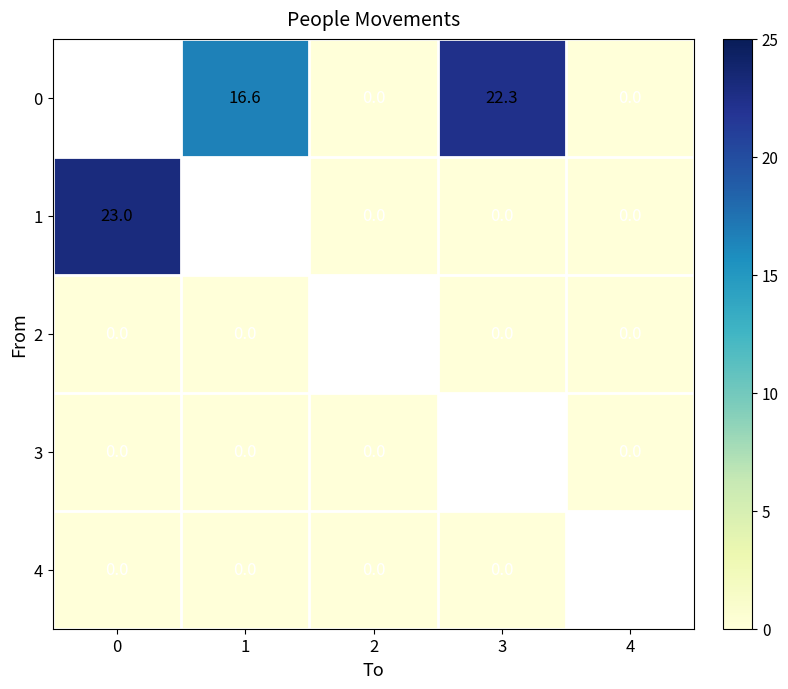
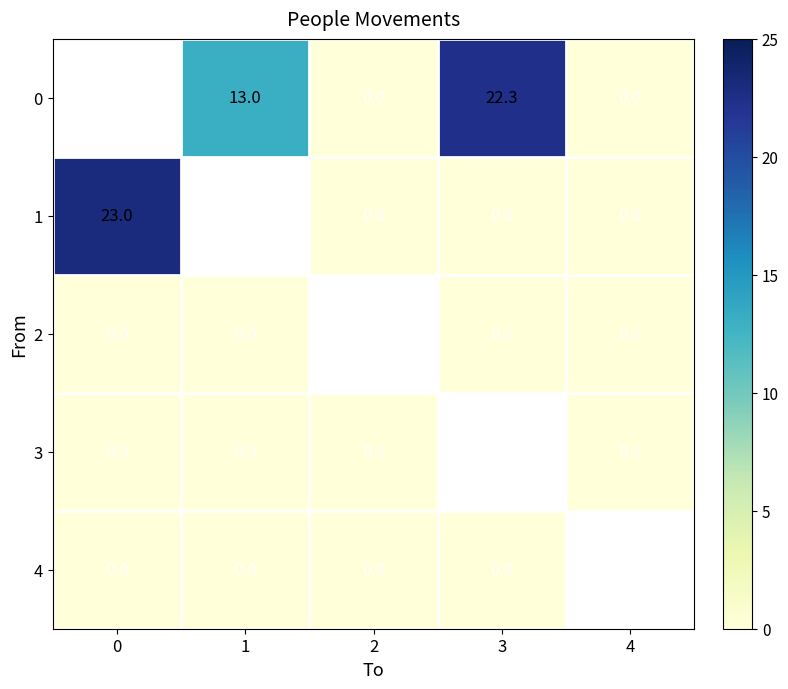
0, 1: 16.6 -> 13.0
